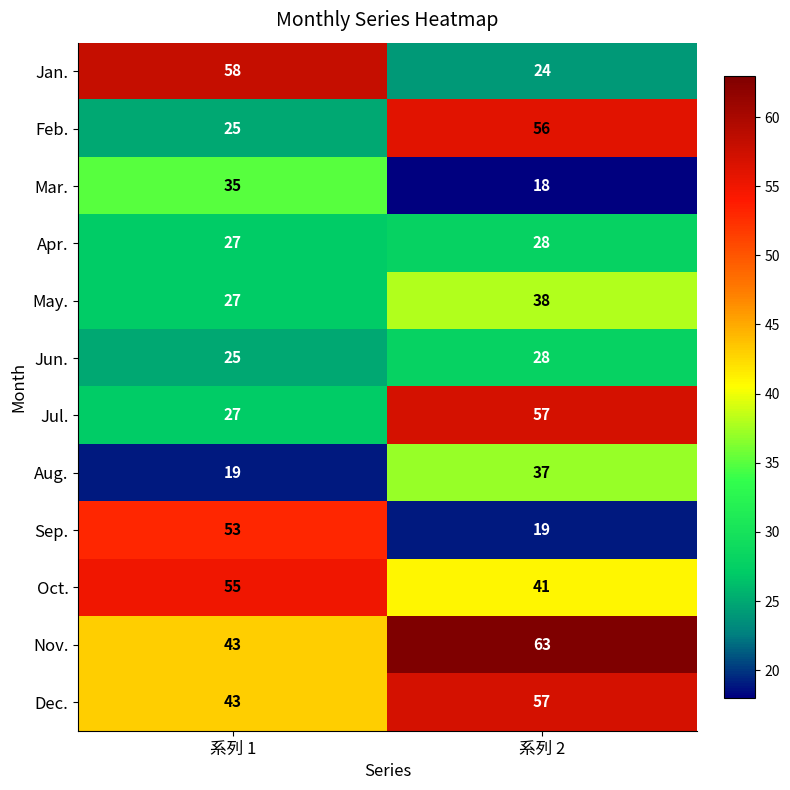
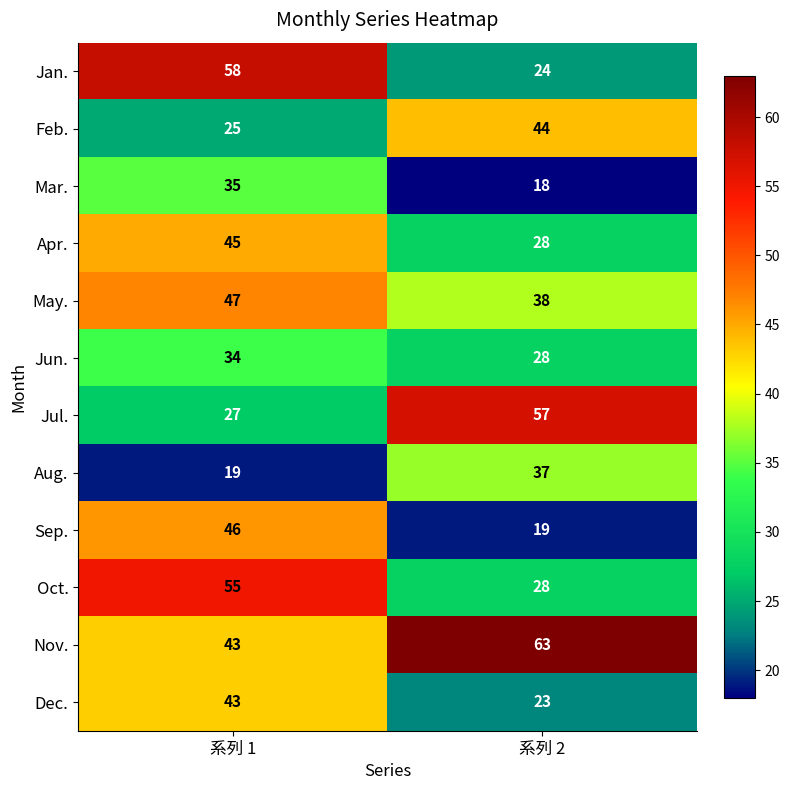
Feb., 系列 2: 56 -> 44
Apr., 系列 1: 27 -> 45
May., 系列 1: 27 -> 47
Jun., 系列 1: 25 -> 34
Sep., 系列 1: 53 -> 46
Oct., 系列 2: 41 -> 28
Dec., 系列 2: 57 -> 23
